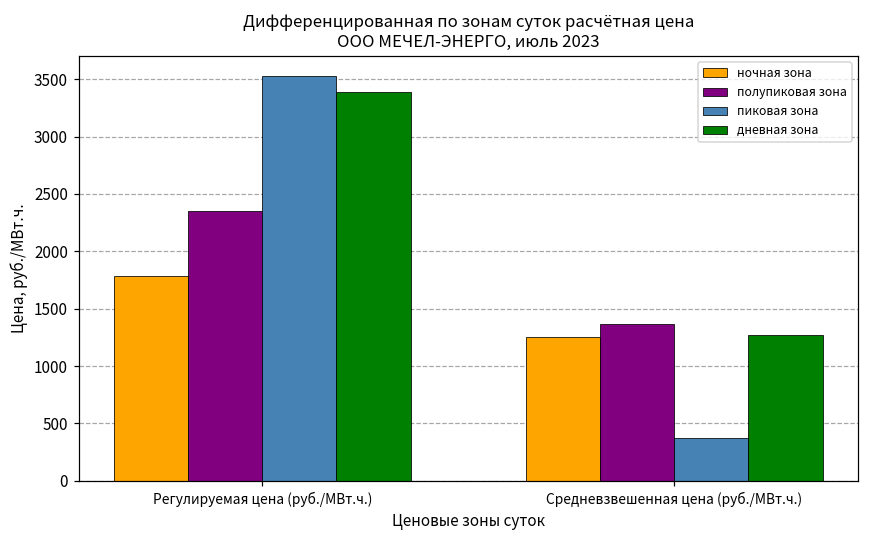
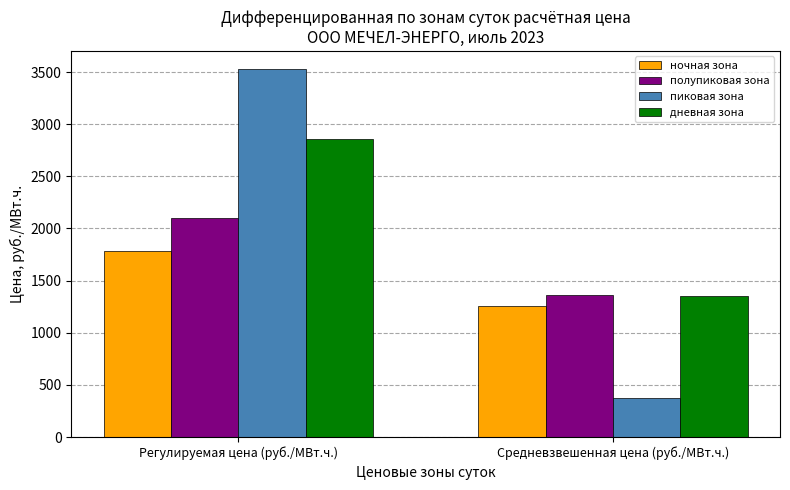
полупиковая зона, Регулируемая цена (руб./МВт.ч.): 2350 -> 2100
дневная зона, Регулируемая цена (руб./МВт.ч.): 3390 -> 2860
дневная зона, Средневзвешенная цена (руб./МВт.ч.): 1270 -> 1360
